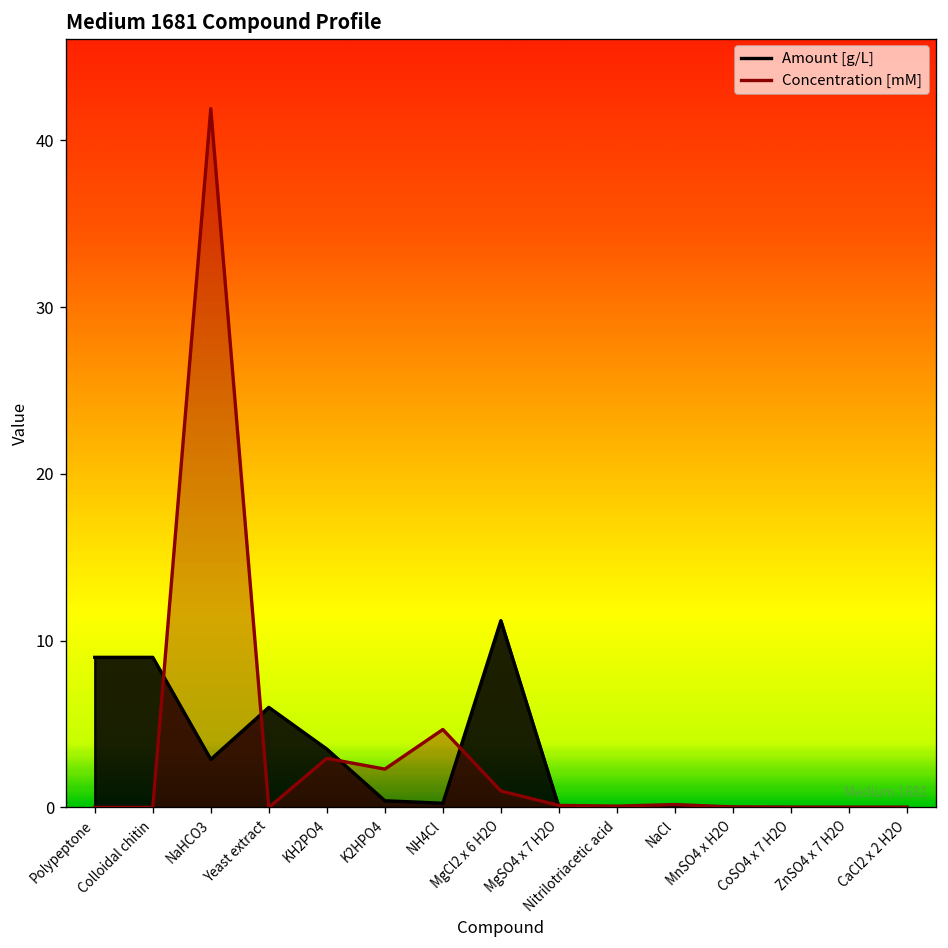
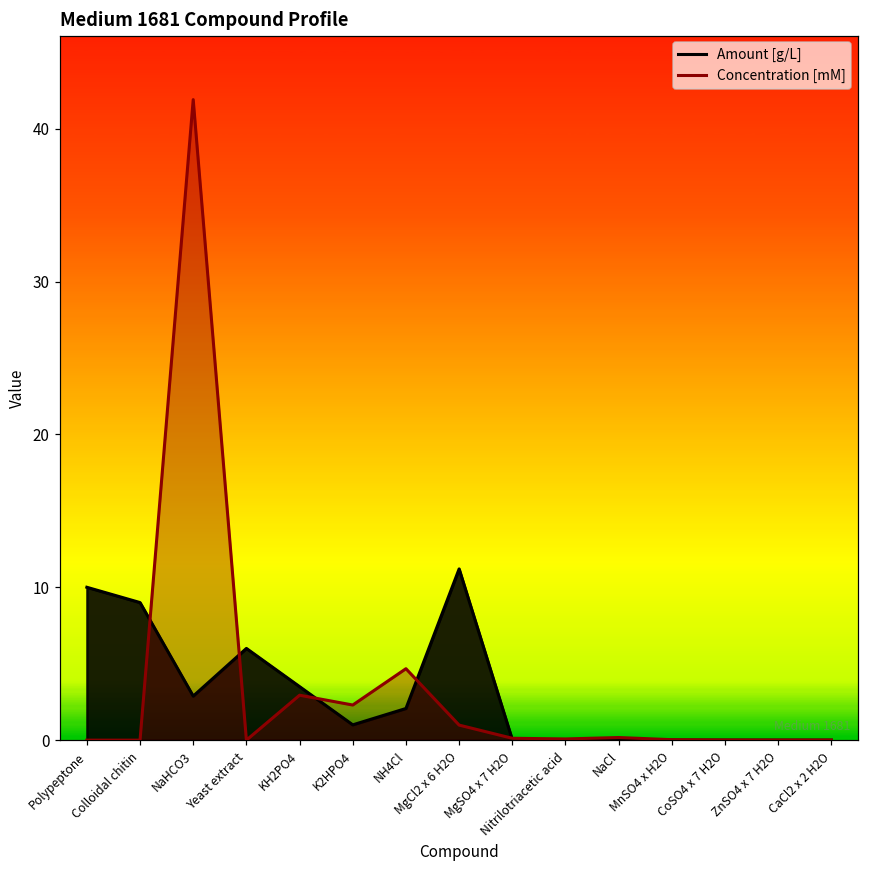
Amount [g/L], Polypeptone: 9 -> 10
Amount [g/L], K2HPO4: 0.4 -> 1.0
Amount [g/L], NH4Cl: 0.3 -> 2.1
